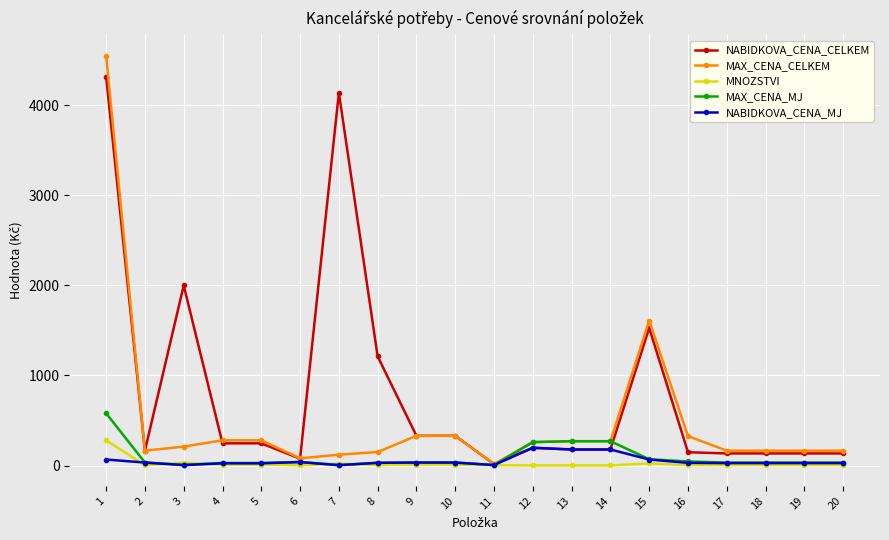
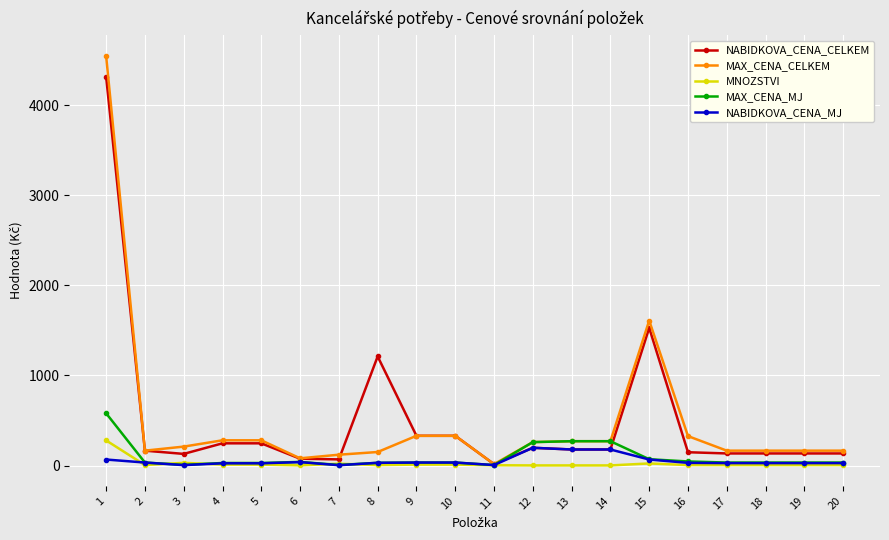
NABIDKOVA_CENA_CELKEM, 3: 2000 -> 100
NABIDKOVA_CENA_CELKEM, 7: 4100 -> 100
